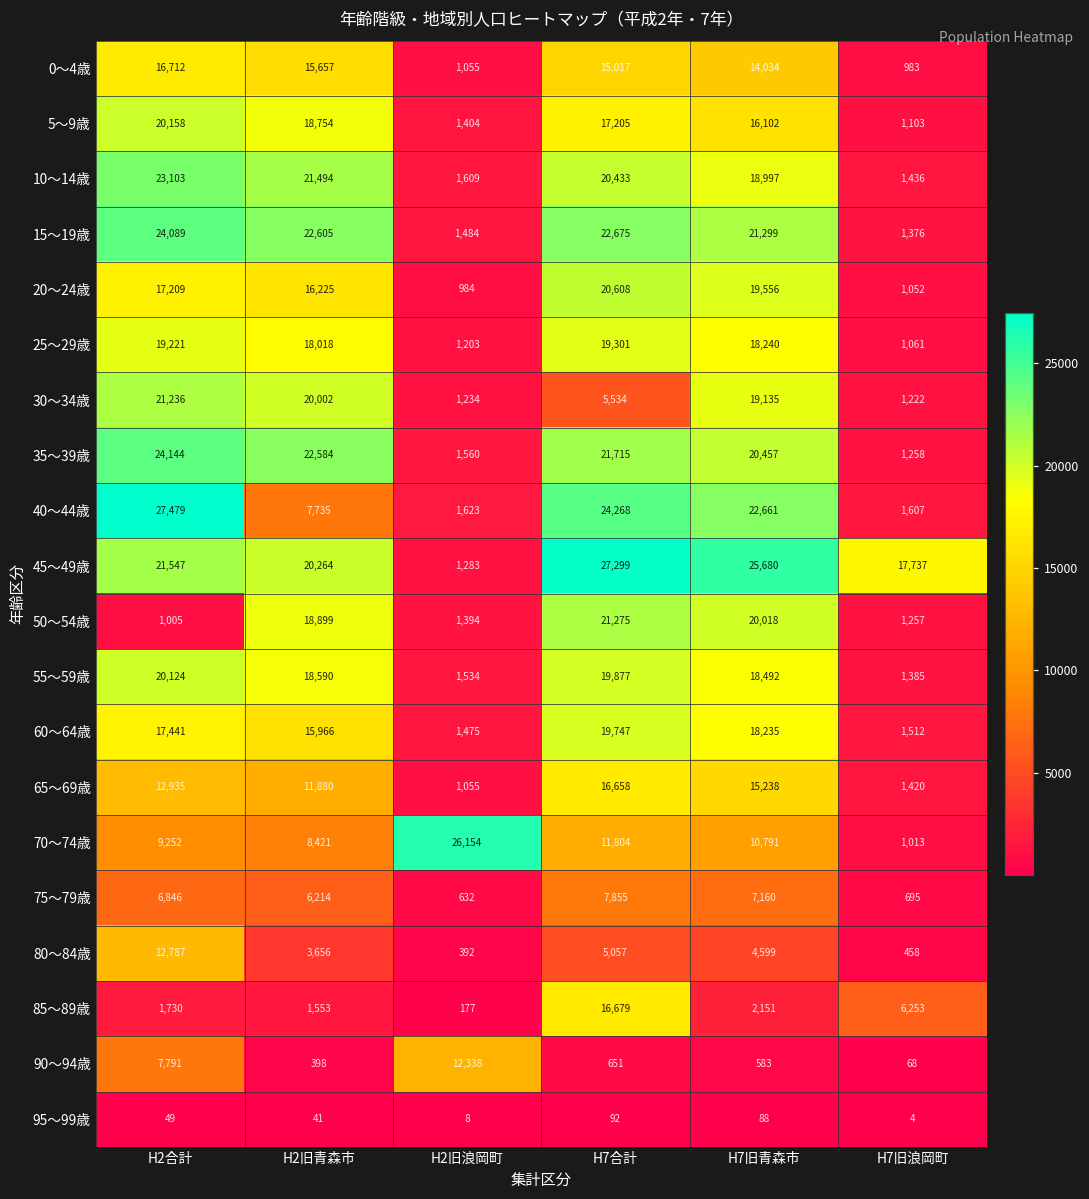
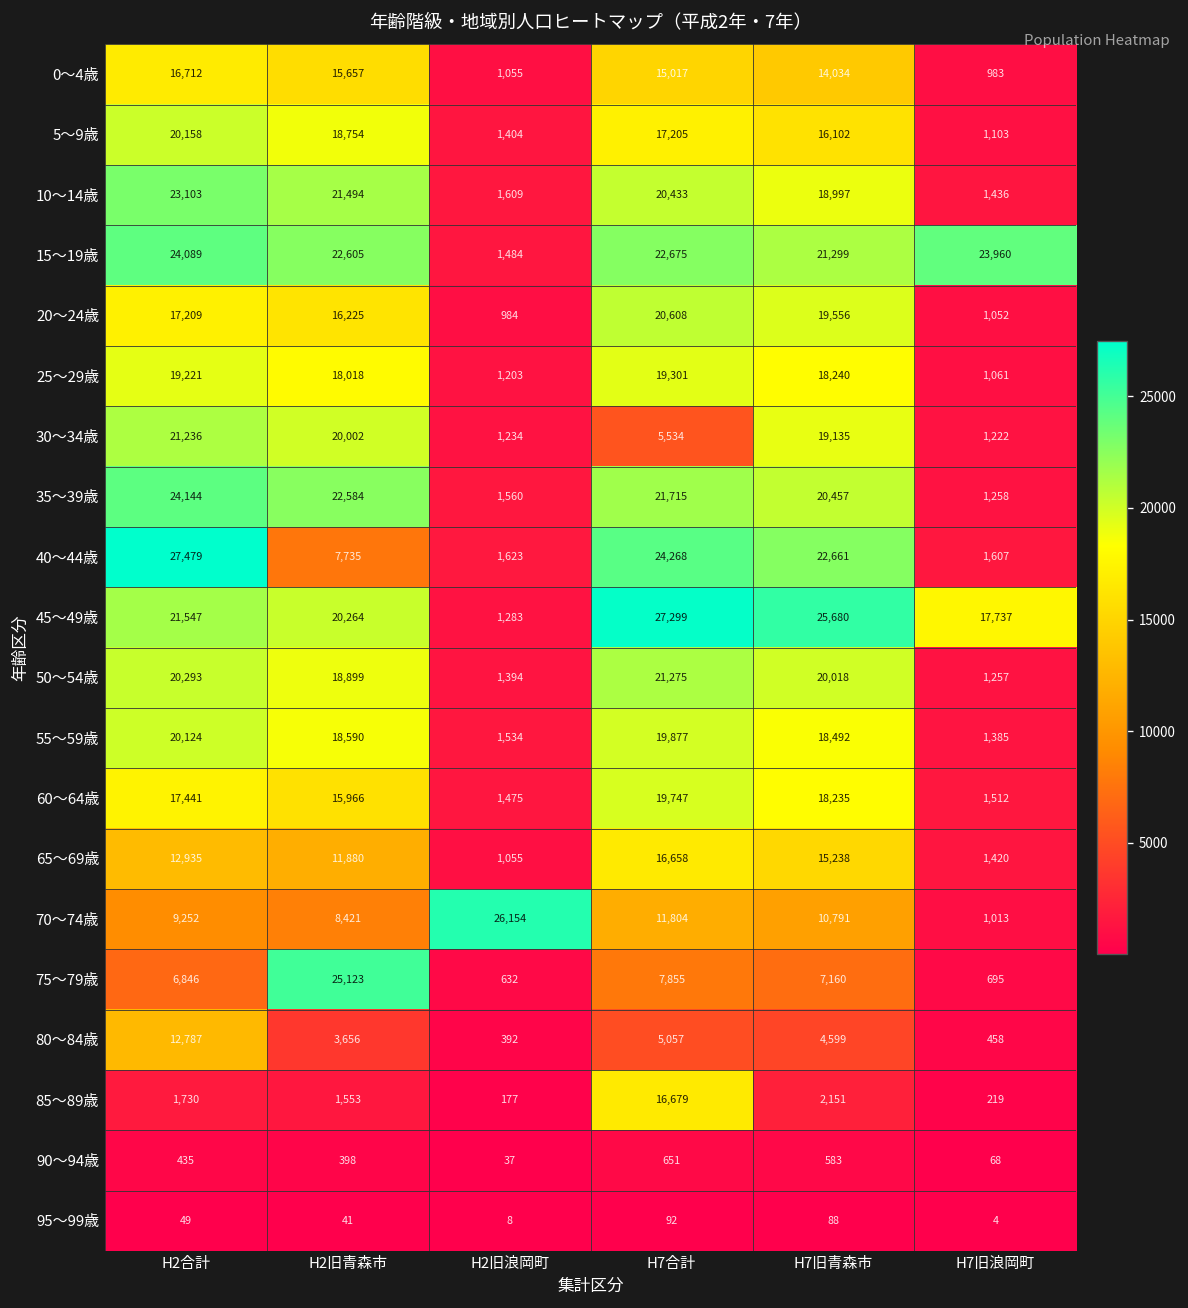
15～19歳, H7旧浪岡町: 1,376 -> 23,960
50～54歳, H2合計: 1,005 -> 20,293
75～79歳, H2旧青森市: 6,214 -> 25,123
85～89歳, H7旧浪岡町: 6,253 -> 219
90～94歳, H2合計: 7,791 -> 435
90～94歳, H2旧浪岡町: 12,338 -> 37
